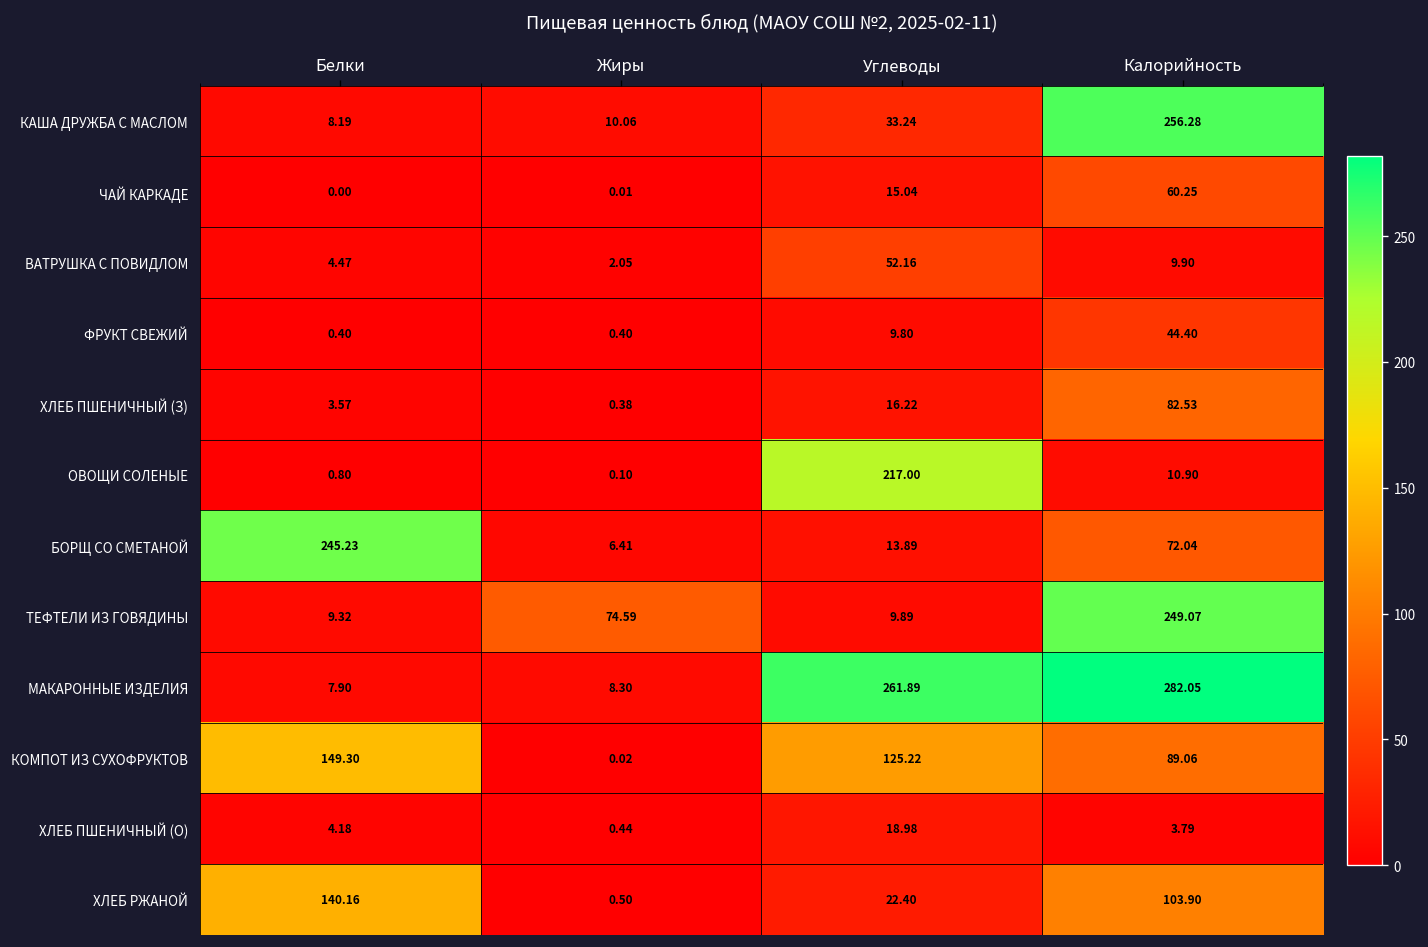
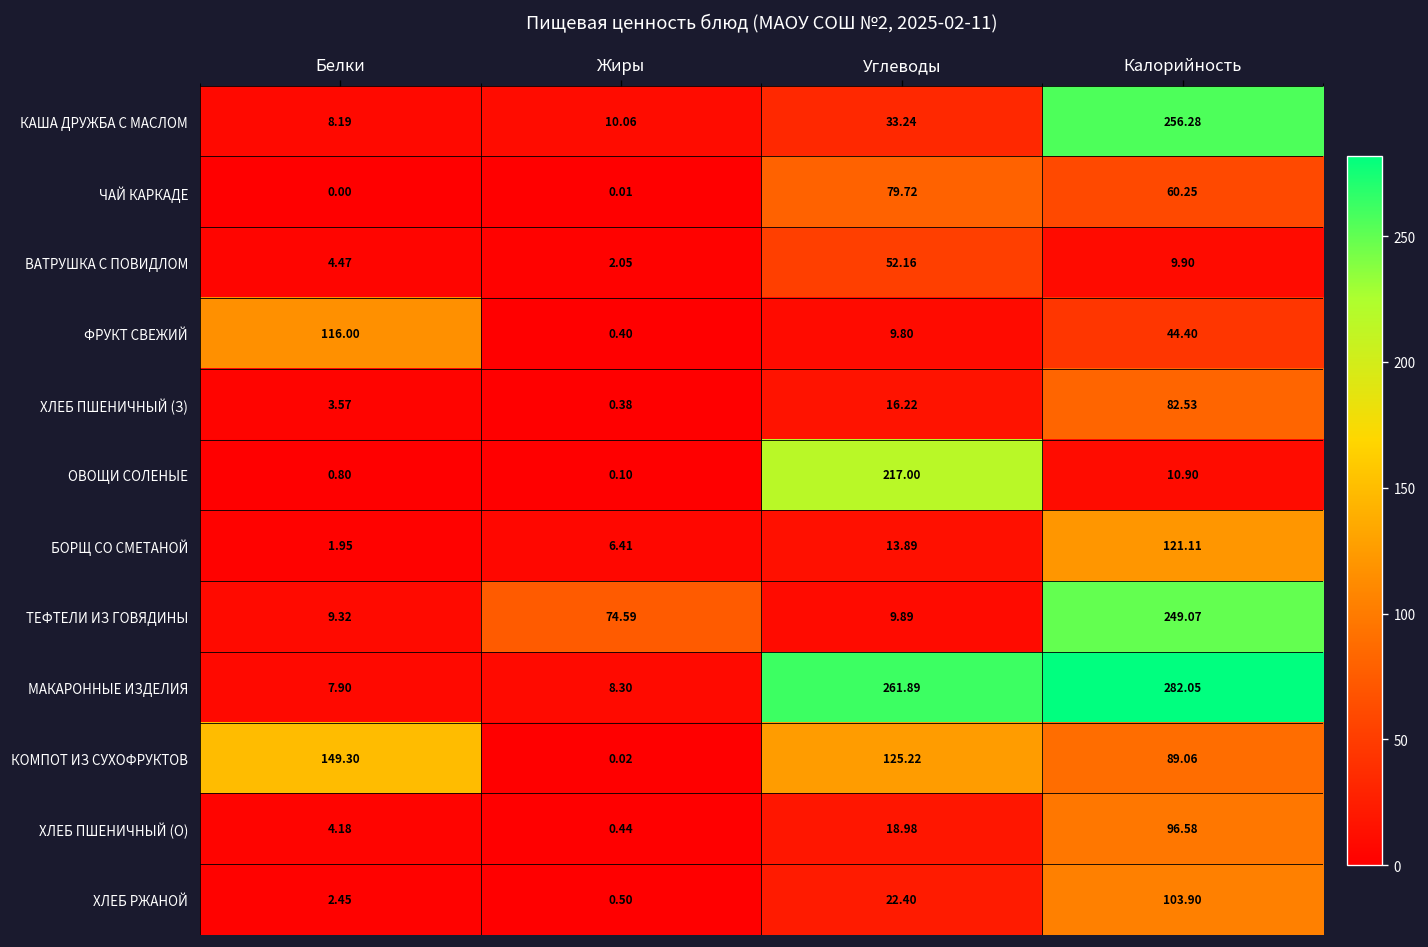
ЧАЙ КАРКАДЕ, Углеводы: 15.04 -> 79.72
ФРУКТ СВЕЖИЙ, Белки: 0.40 -> 116.00
БОРЩ СО СМЕТАНОЙ, Белки: 245.23 -> 1.95
БОРЩ СО СМЕТАНОЙ, Калорийность: 72.04 -> 121.11
ХЛЕБ ПШЕНИЧНЫЙ (О), Калорийность: 3.79 -> 96.58
ХЛЕБ РЖАНОЙ, Белки: 140.16 -> 2.45
